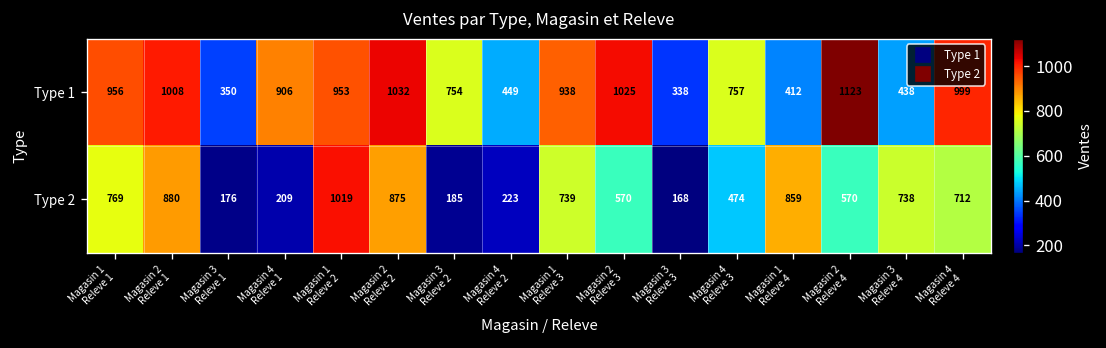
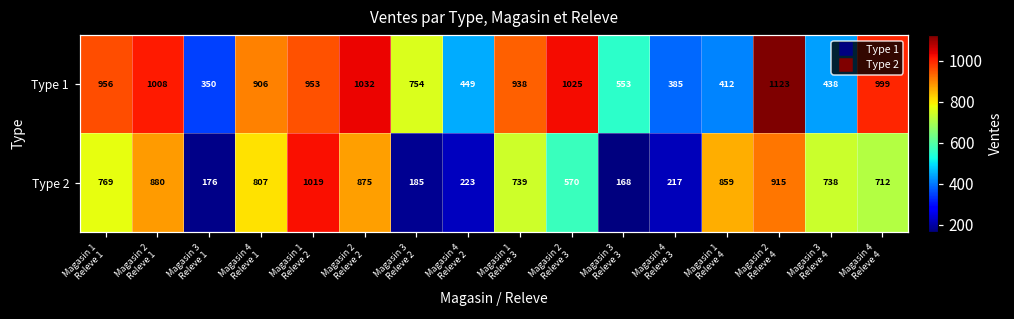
Type 1, Magasin 3 Releve 3: 338 -> 553
Type 1, Magasin 4 Releve 3: 757 -> 385
Type 2, Magasin 4 Releve 1: 209 -> 807
Type 2, Magasin 4 Releve 3: 474 -> 217
Type 2, Magasin 2 Releve 4: 570 -> 915
